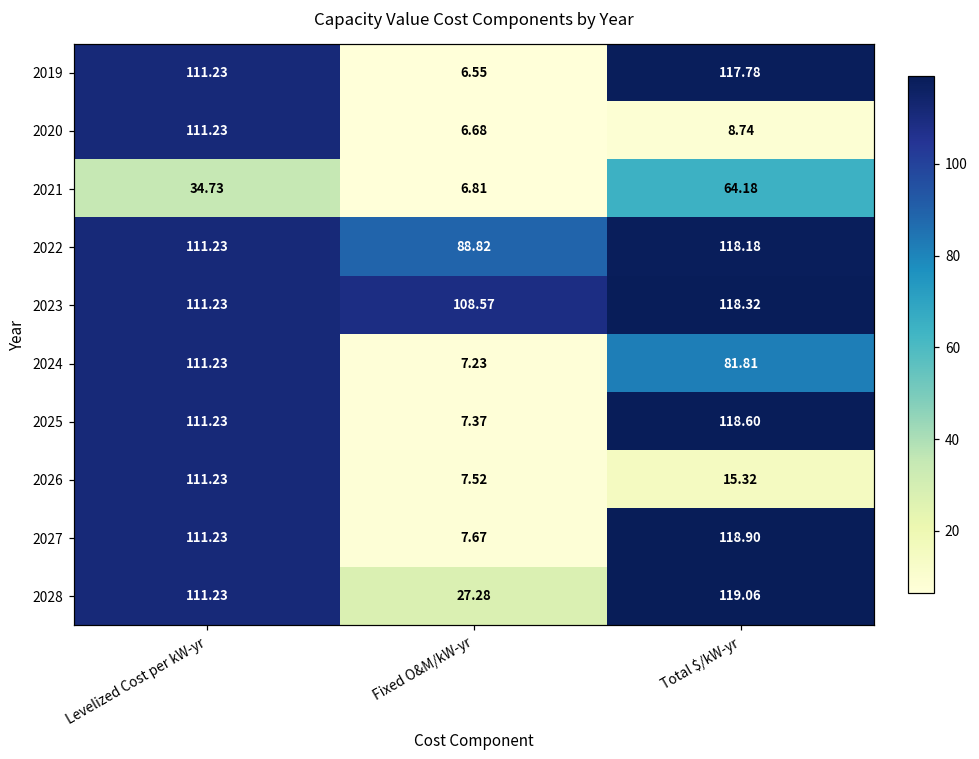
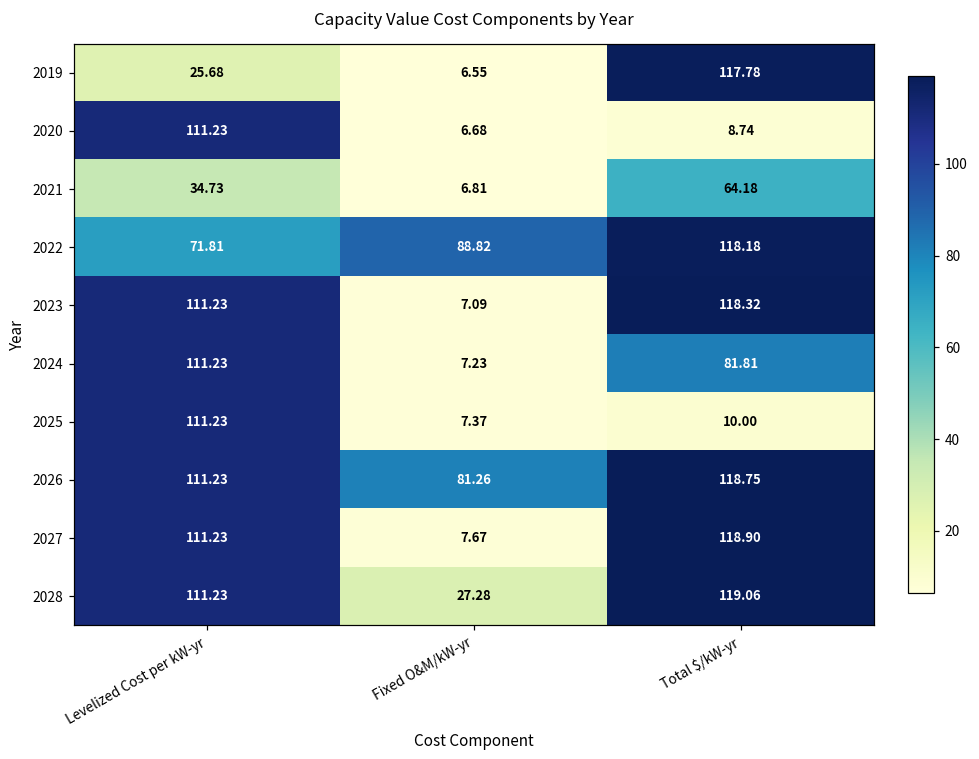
2019, Levelized Cost per kW-yr: 111.23 -> 25.68
2022, Levelized Cost per kW-yr: 111.23 -> 71.81
2023, Fixed O&M/kW-yr: 108.57 -> 7.09
2025, Total $/kW-yr: 118.60 -> 10.00
2026, Fixed O&M/kW-yr: 7.52 -> 81.26
2026, Total $/kW-yr: 15.32 -> 118.75
